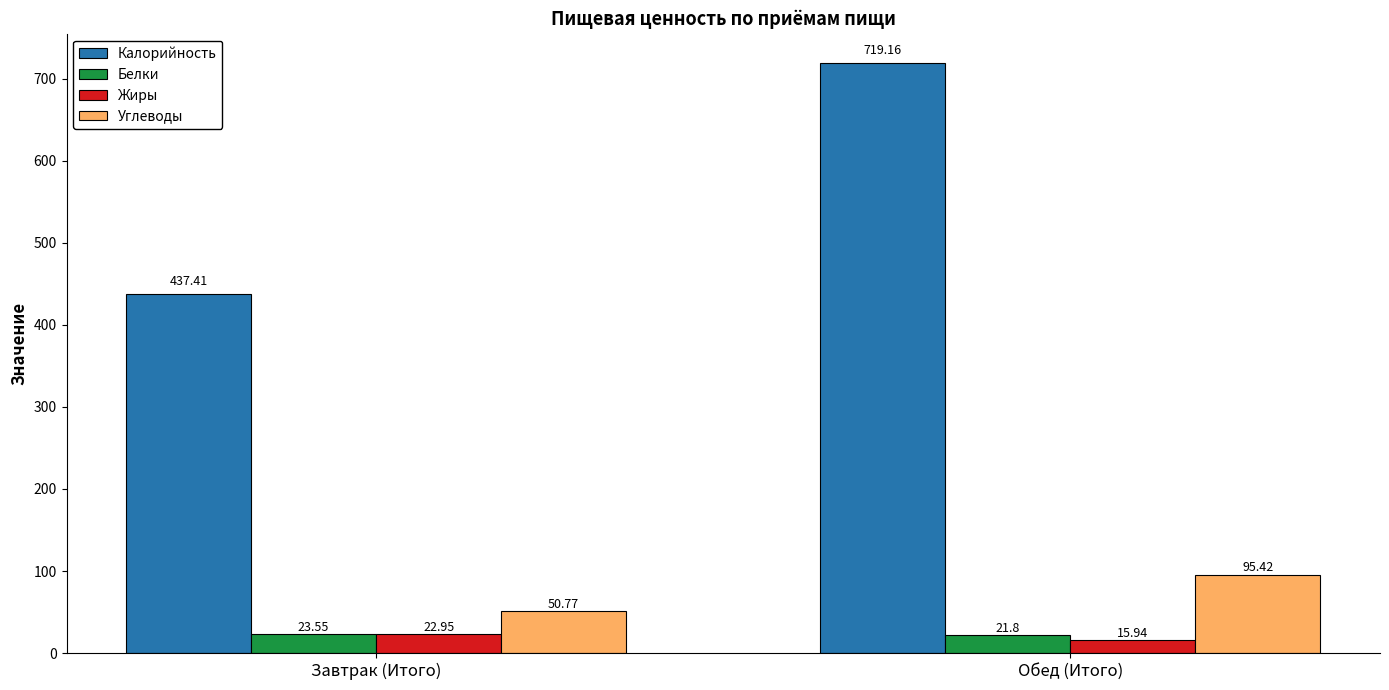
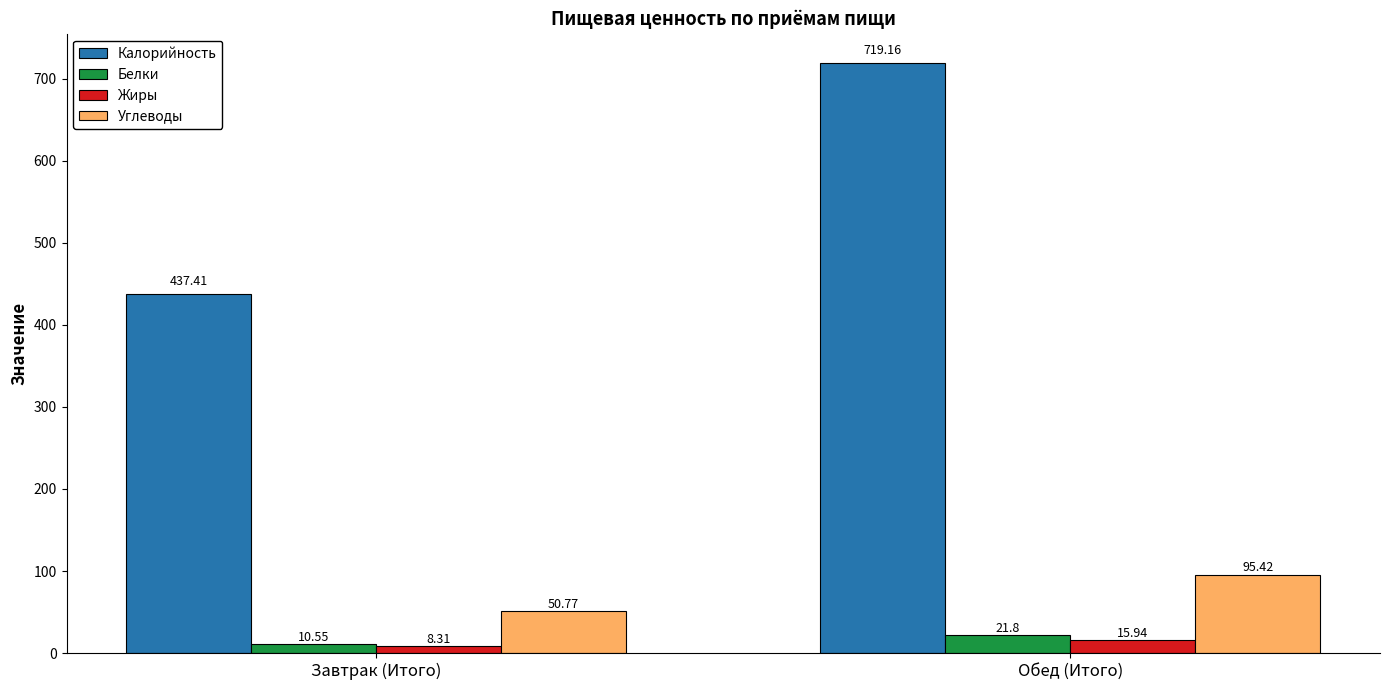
Белки, Завтрак (Итого): 23.55 -> 10.55
Жиры, Завтрак (Итого): 22.95 -> 8.31
